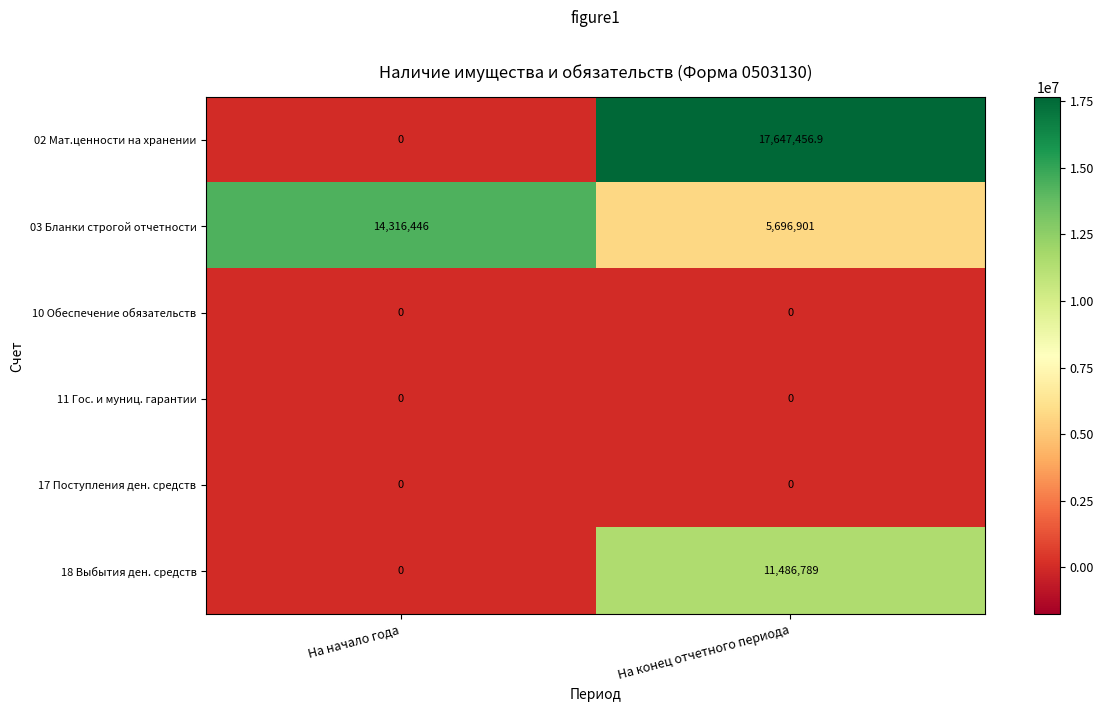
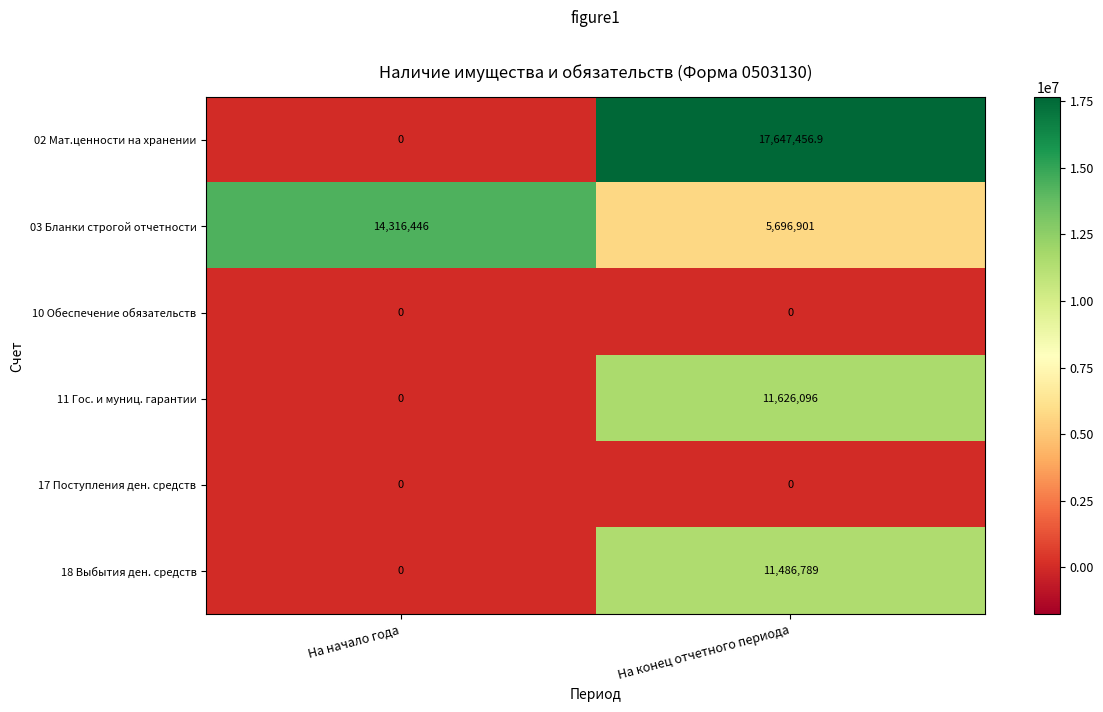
11 Гос. и муниц. гарантии, На конец отчетного периода: 0 -> 11,626,096
